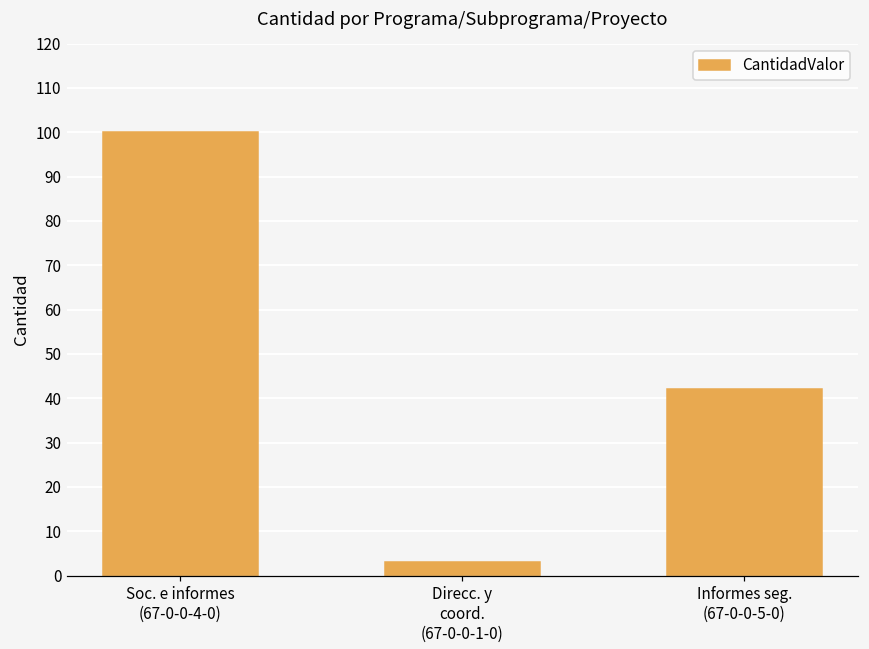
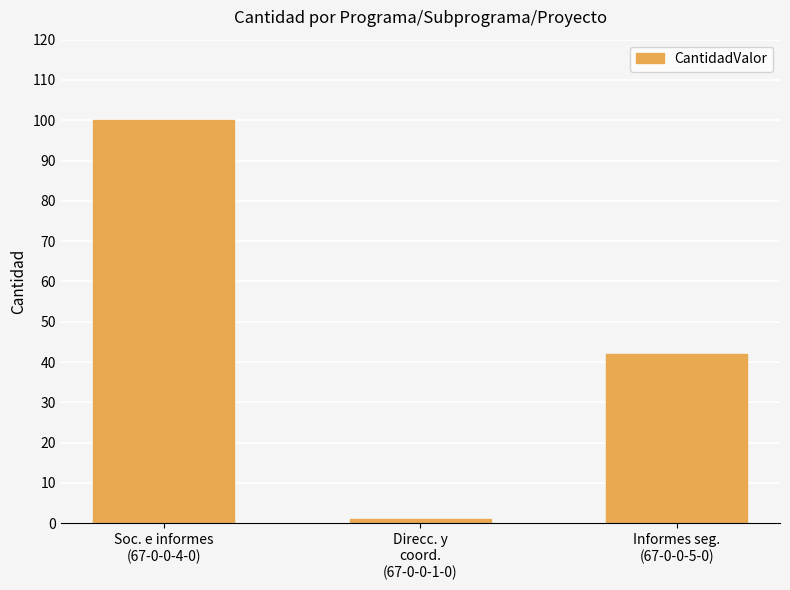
Direcc. y coord. (67-0-0-1-0): 3 -> 1
